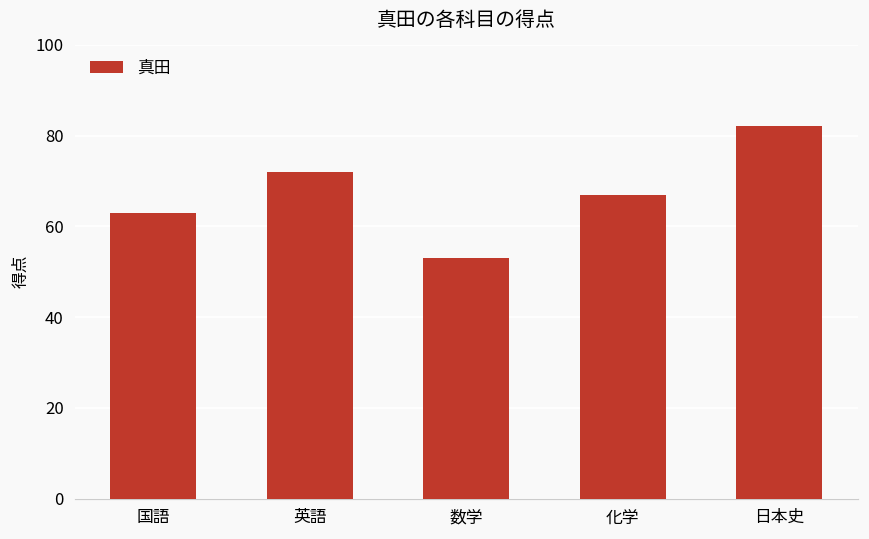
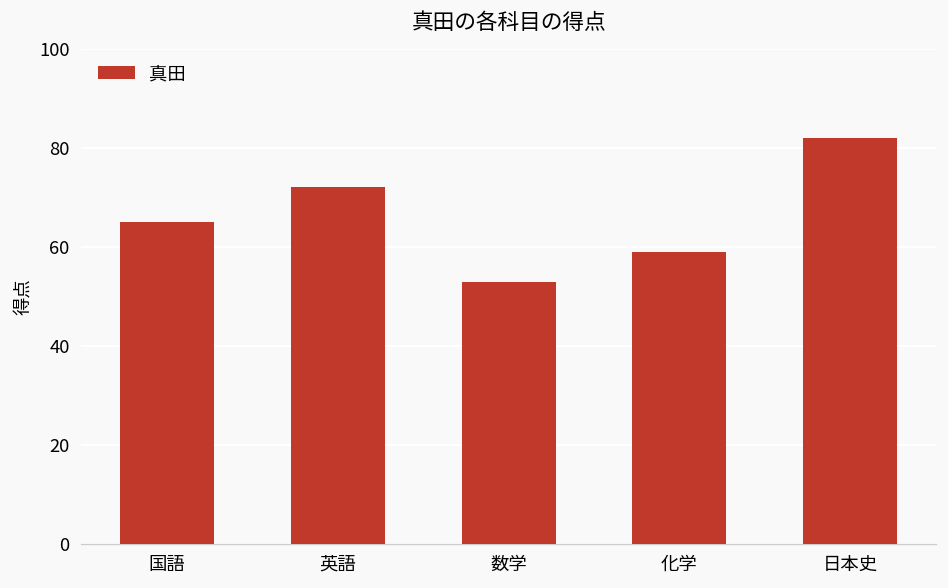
国語: 63 -> 65
化学: 67 -> 59
